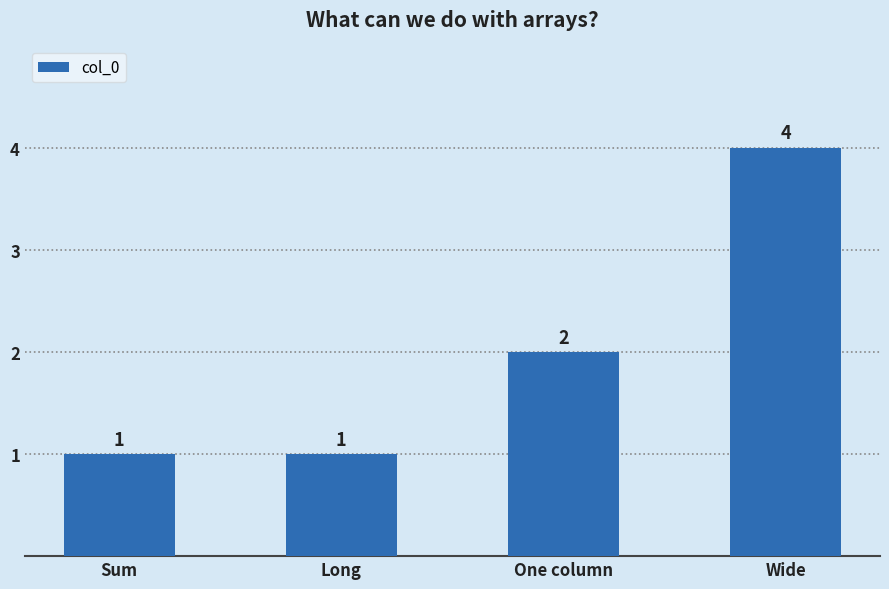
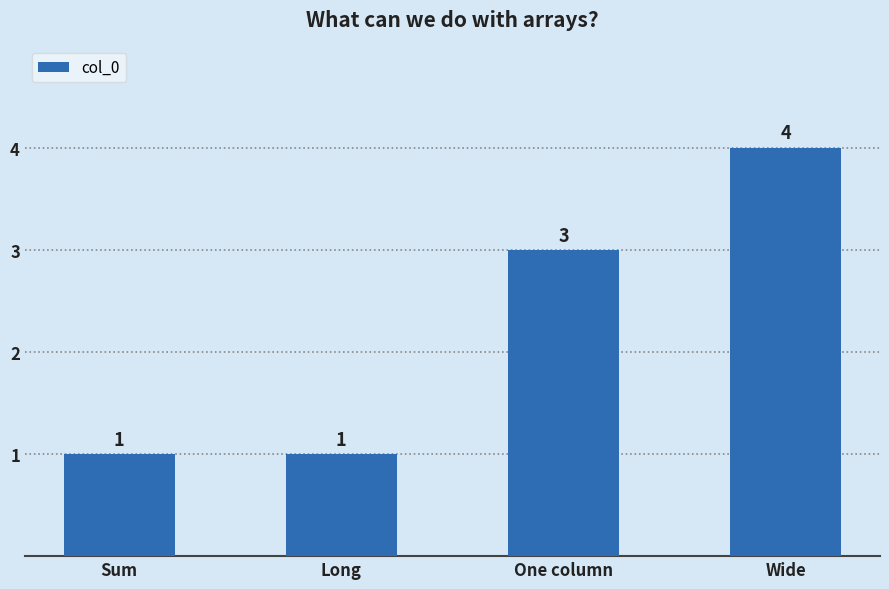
One column: 2 -> 3
